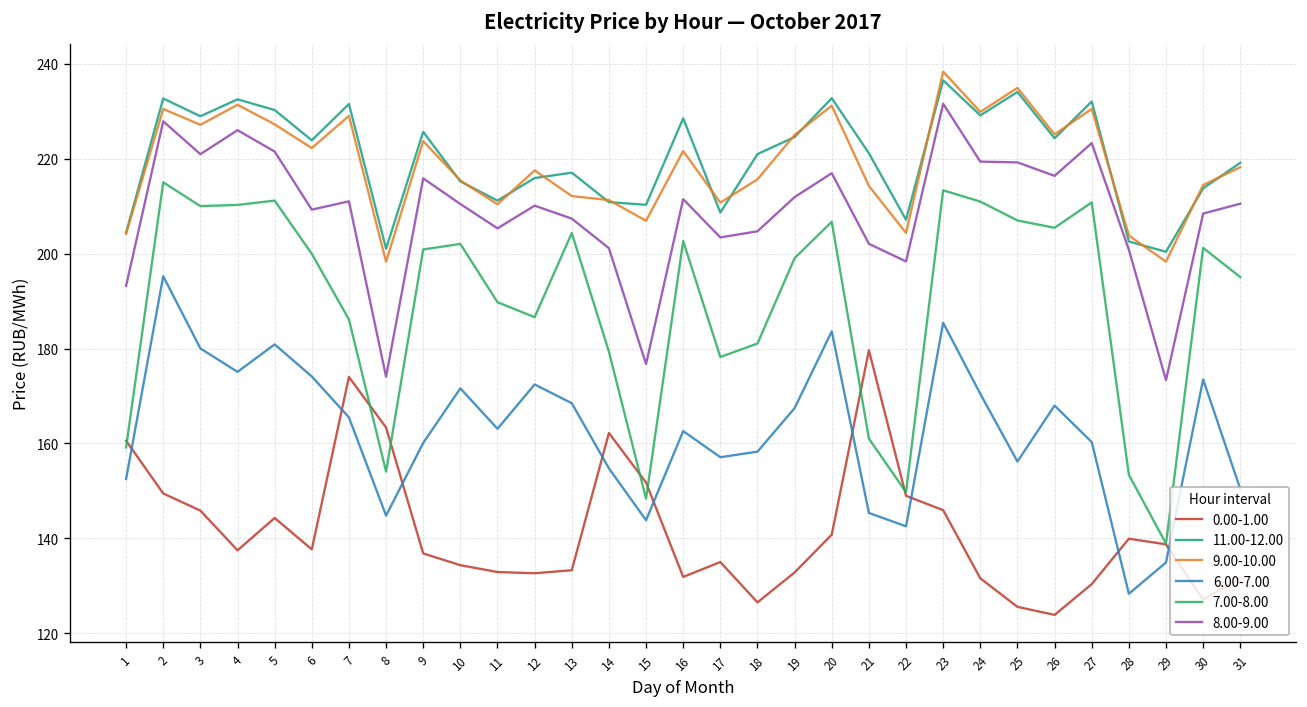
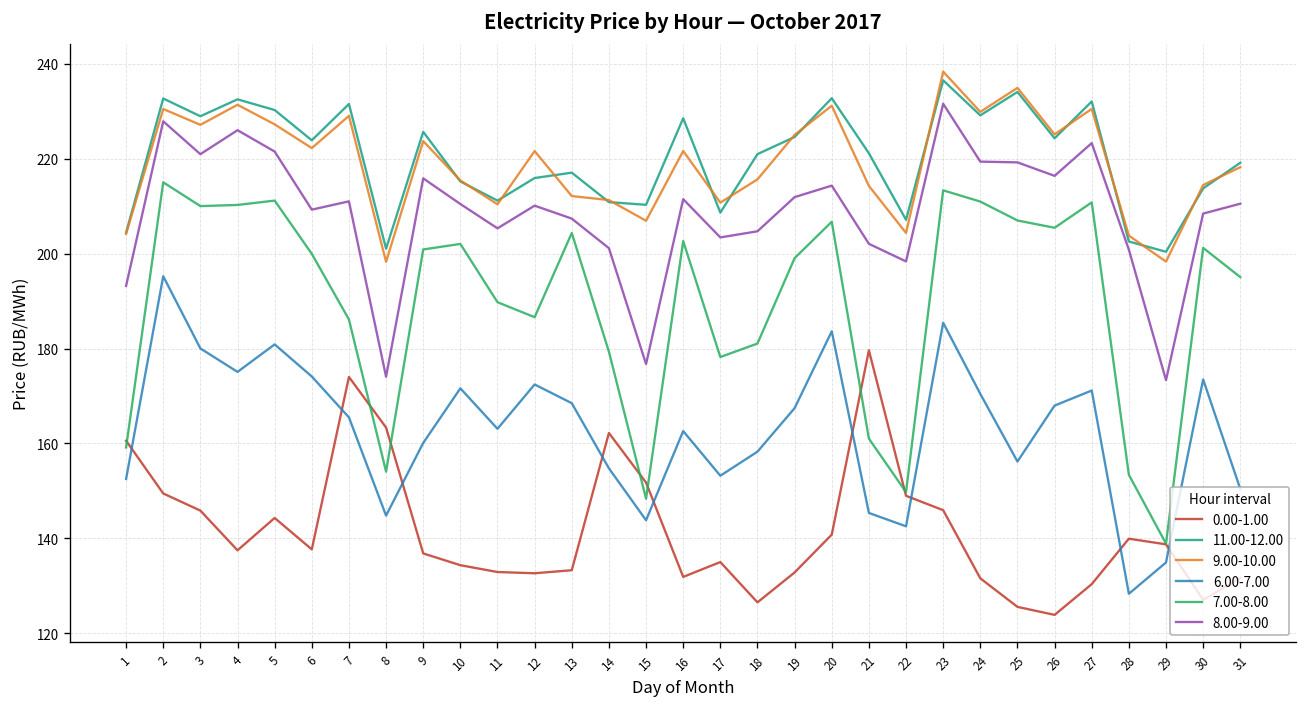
9.00-10.00, 12: 218 -> 222
6.00-7.00, 17: 157 -> 153
8.00-9.00, 20: 217 -> 214
6.00-7.00, 27: 160 -> 171
